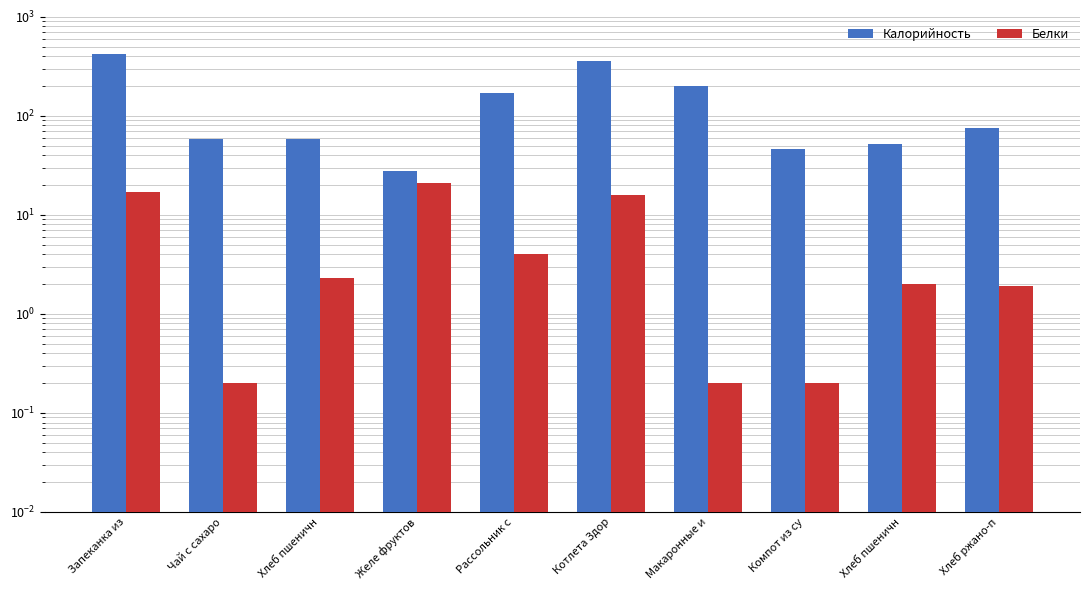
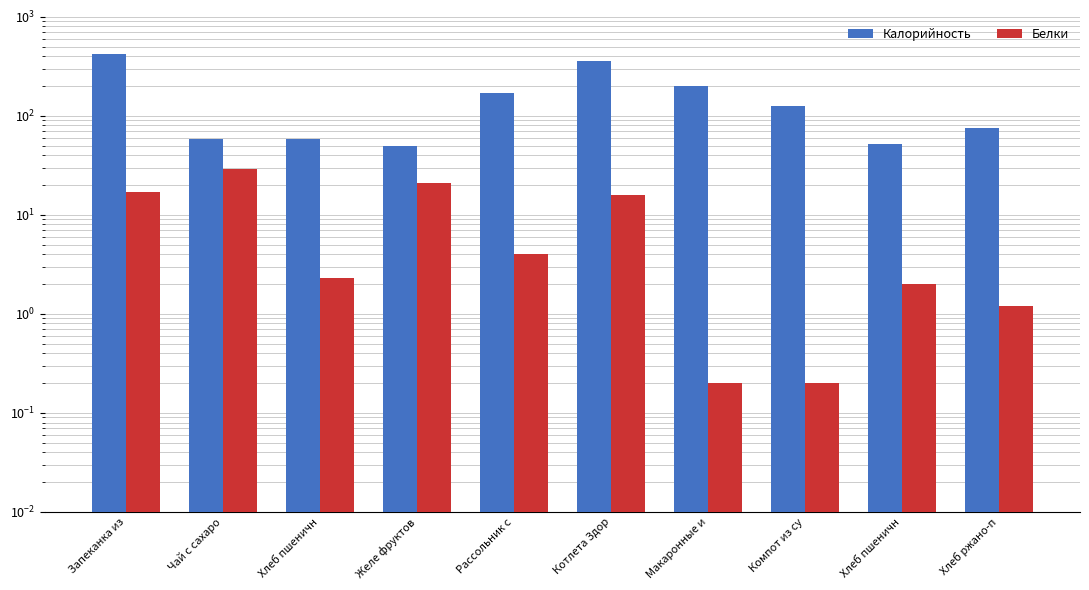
Белки, Чай с сахаро: 0.2 -> 29
Калорийность, Желе фруктов: 28 -> 50
Калорийность, Компот из су: 50 -> 130
Белки, Хлеб ржано-п: 1.9 -> 1.2
